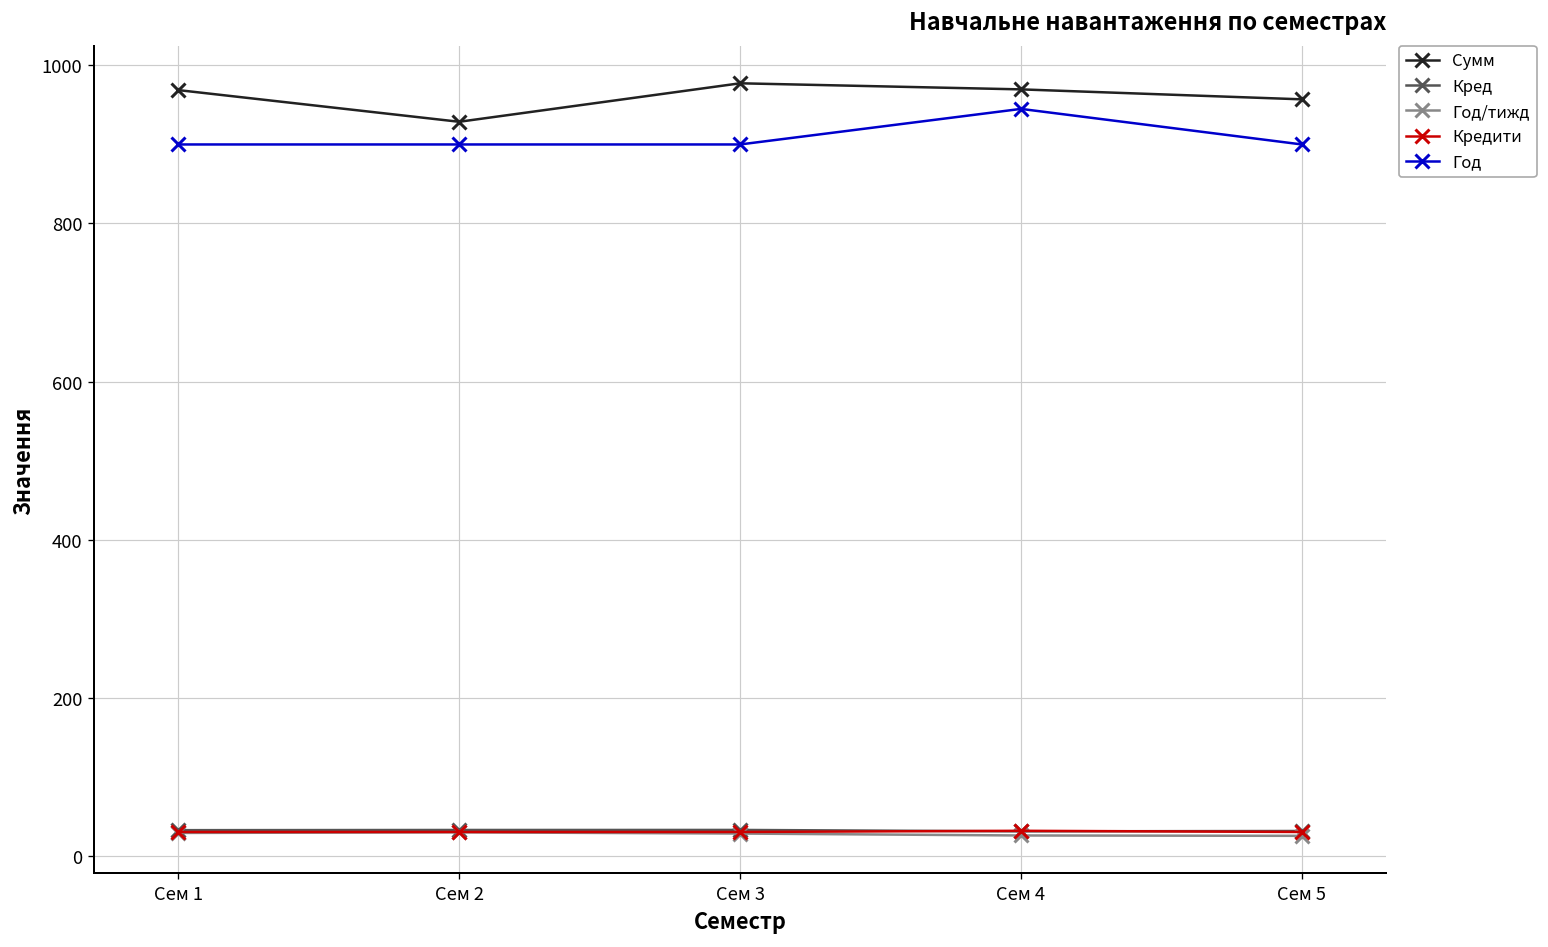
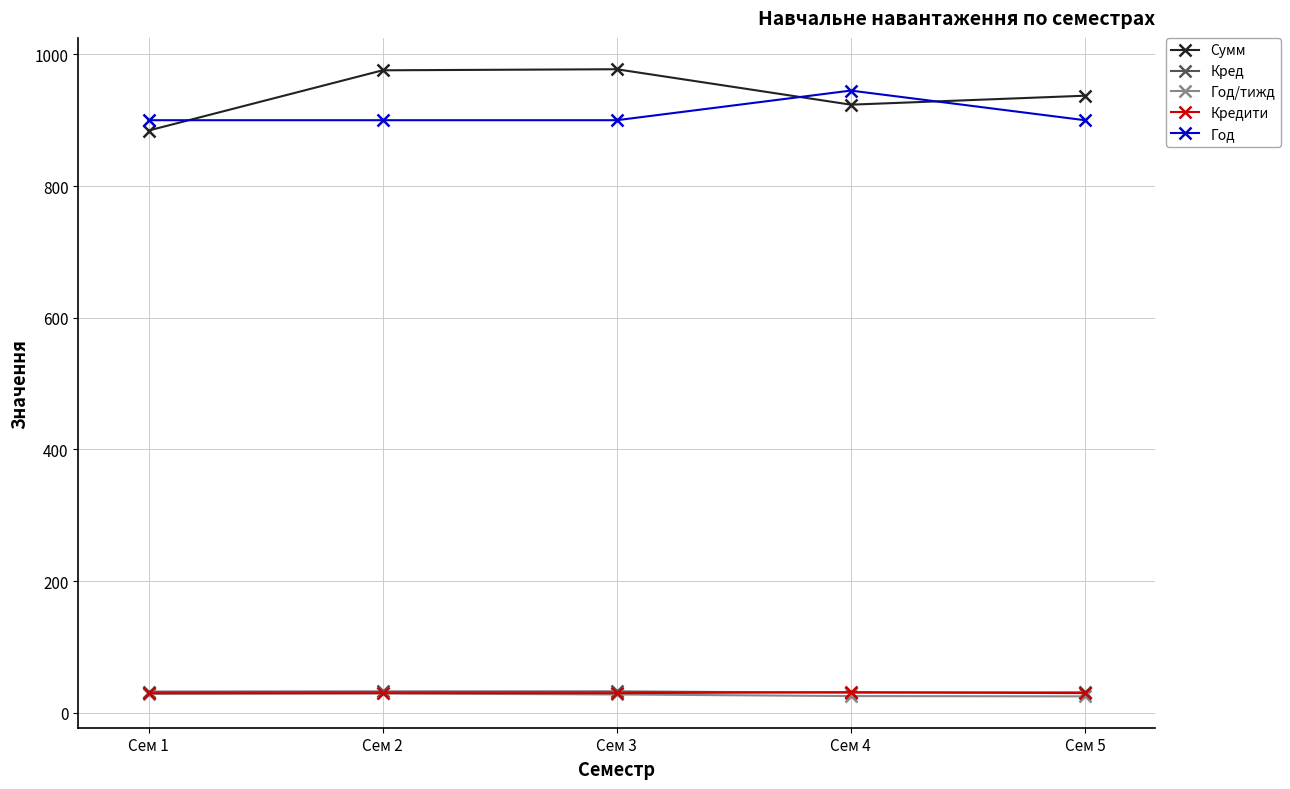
Сумм, Сем 1: 970 -> 880
Сумм, Сем 2: 930 -> 980
Сумм, Сем 4: 970 -> 920
Сумм, Сем 5: 960 -> 940
